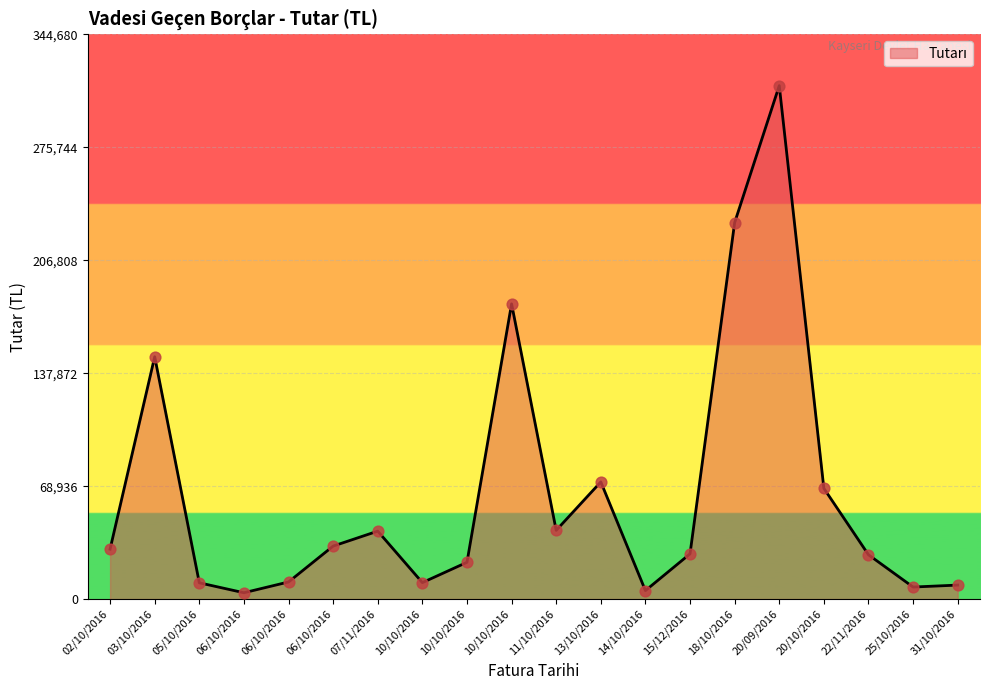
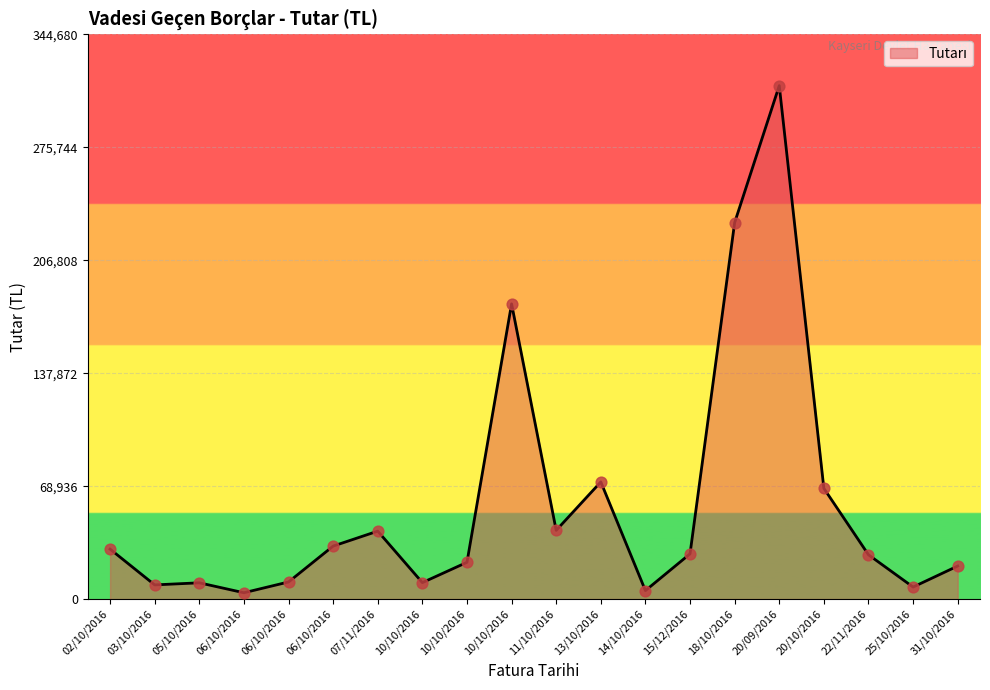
03/10/2016: 148,000 -> 9,000
31/10/2016: 9,000 -> 20,000
